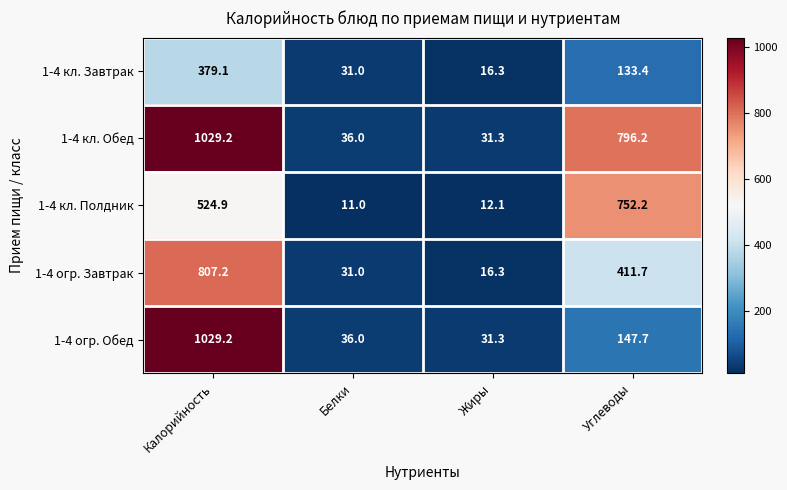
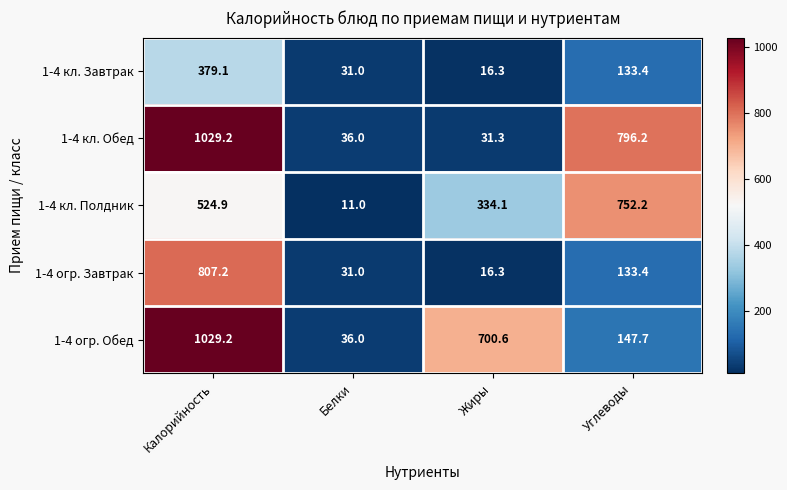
1-4 кл. Полдник, Жиры: 12.1 -> 334.1
1-4 огр. Завтрак, Углеводы: 411.7 -> 133.4
1-4 огр. Обед, Жиры: 31.3 -> 700.6
